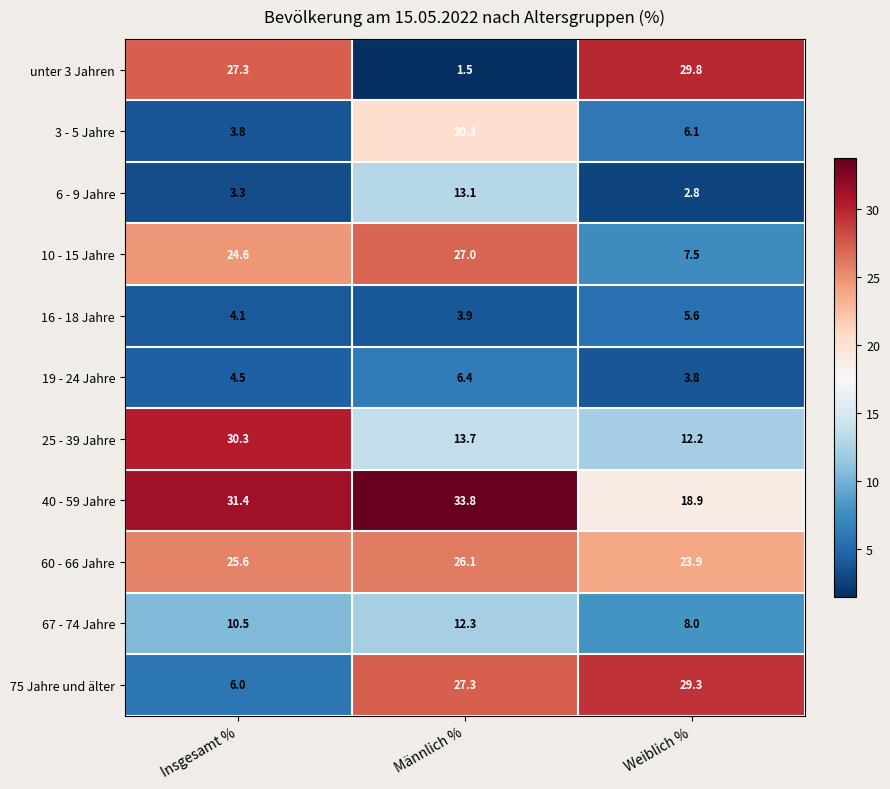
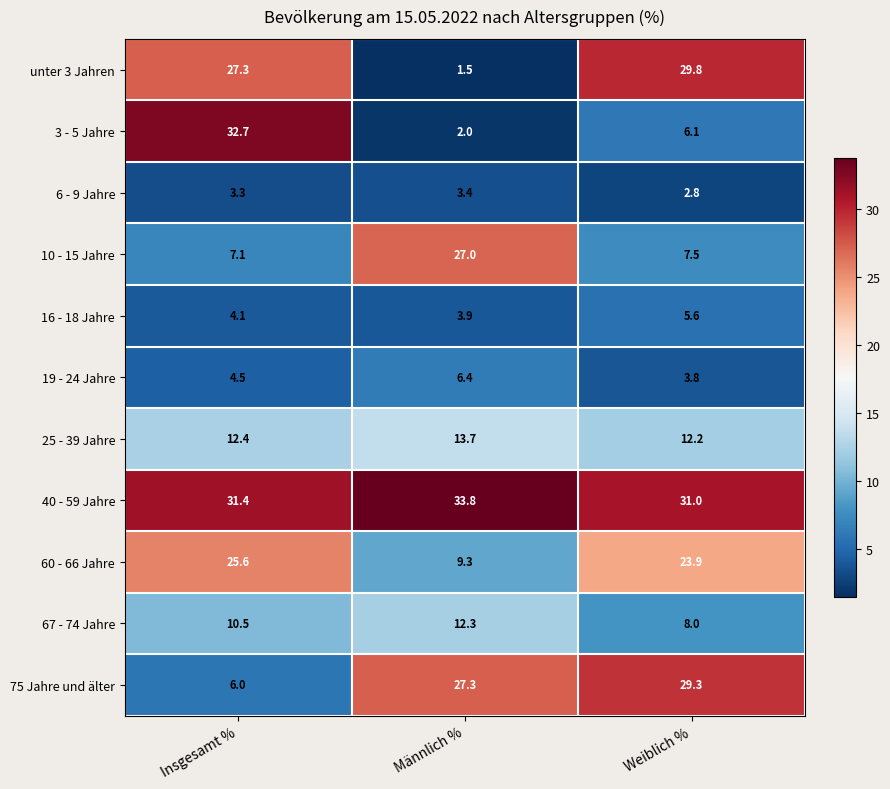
3 - 5 Jahre, Insgesamt %: 3.8 -> 32.7
3 - 5 Jahre, Männlich %: 20.3 -> 2.0
6 - 9 Jahre, Männlich %: 13.1 -> 3.4
10 - 15 Jahre, Insgesamt %: 24.6 -> 7.1
25 - 39 Jahre, Insgesamt %: 30.3 -> 12.4
40 - 59 Jahre, Weiblich %: 18.9 -> 31.0
60 - 66 Jahre, Männlich %: 26.1 -> 9.3
